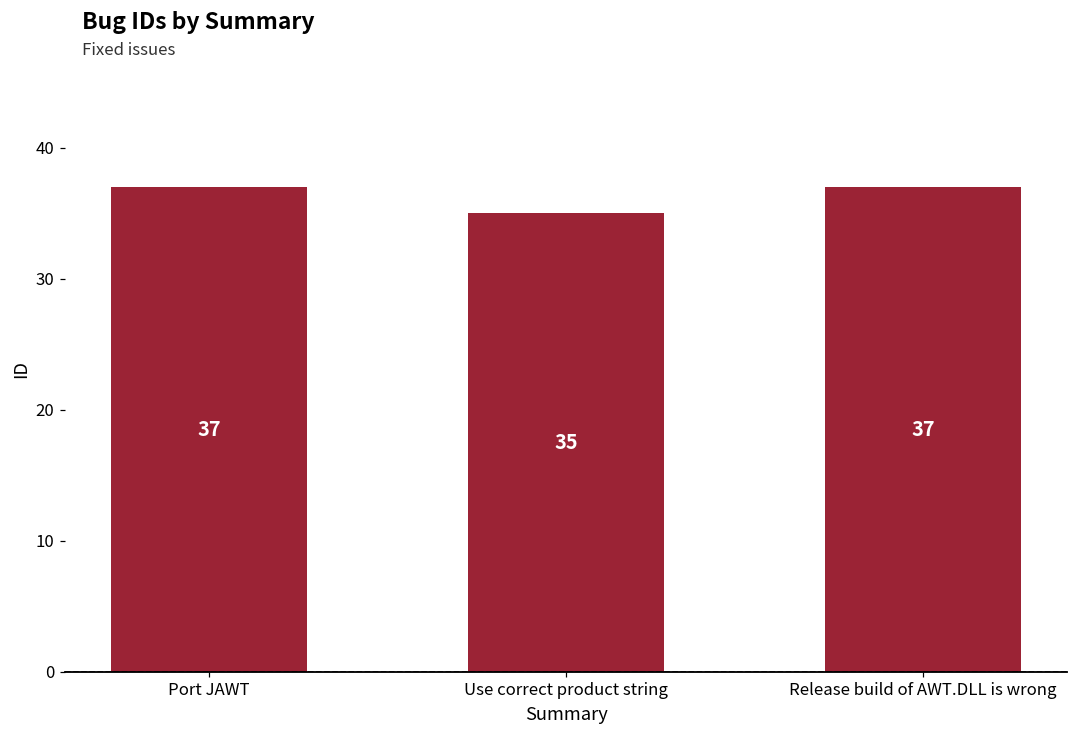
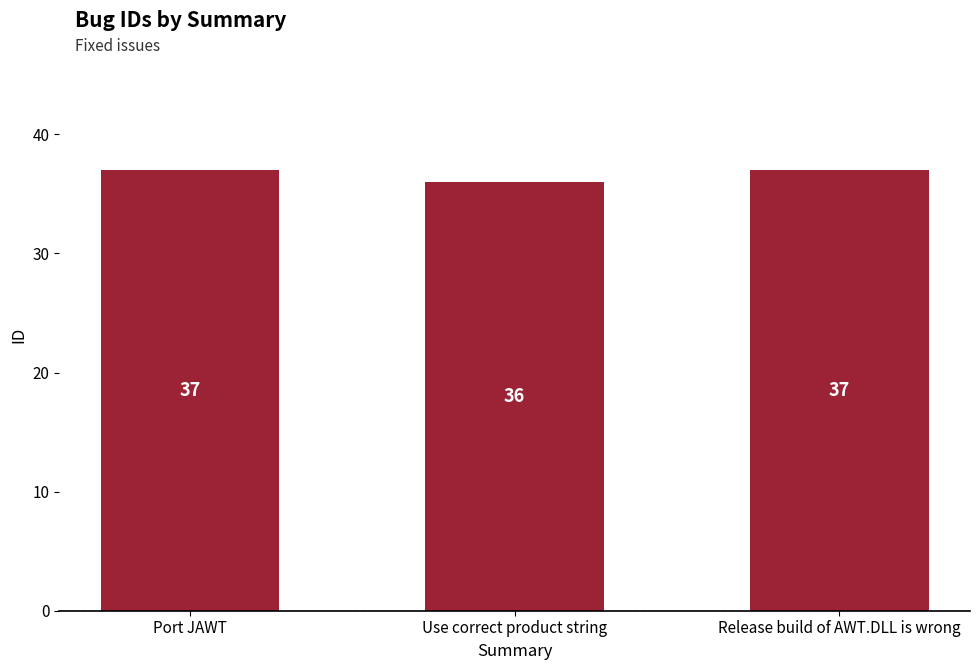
Use correct product string: 35 -> 36
